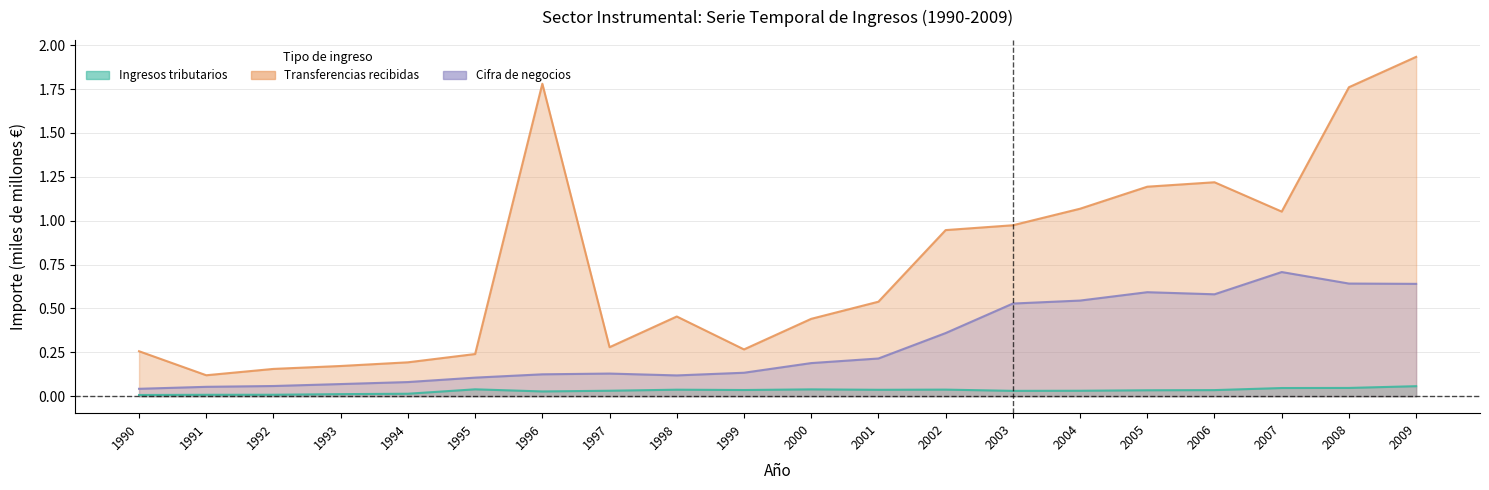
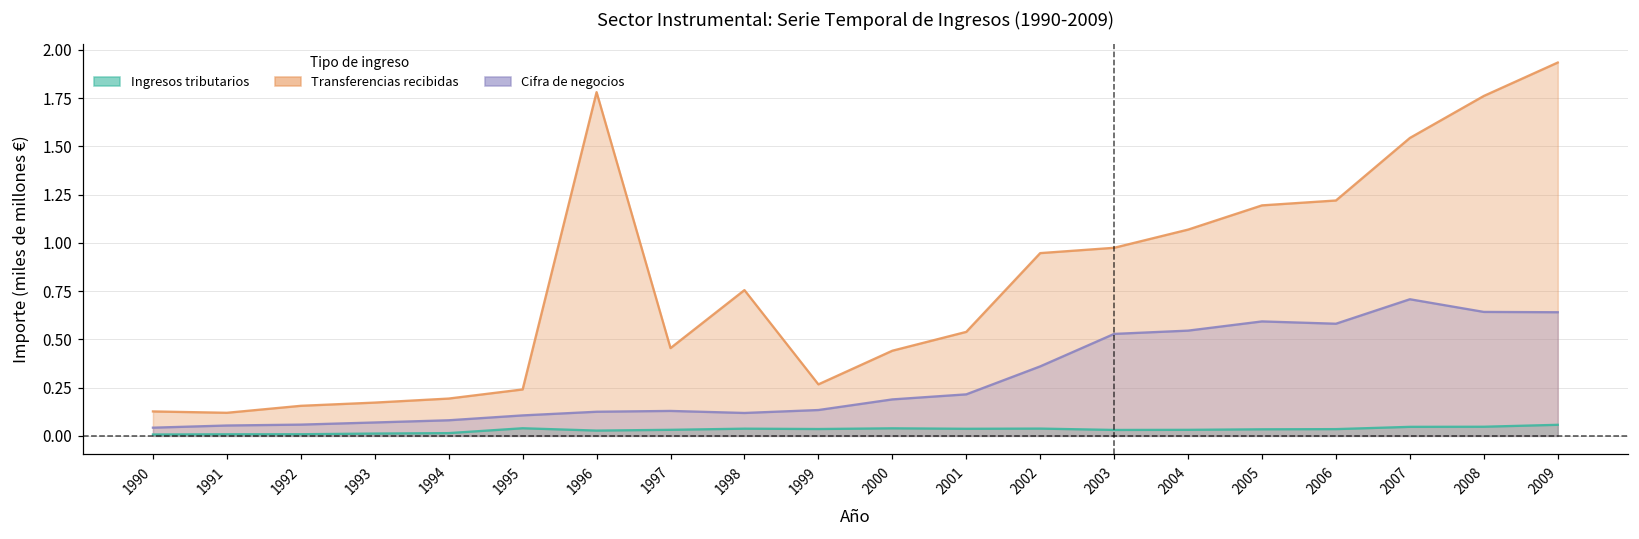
Transferencias recibidas, 1990: 0.26 -> 0.13
Transferencias recibidas, 1997: 0.28 -> 0.45
Transferencias recibidas, 1998: 0.45 -> 0.76
Transferencias recibidas, 2007: 1.05 -> 1.54
